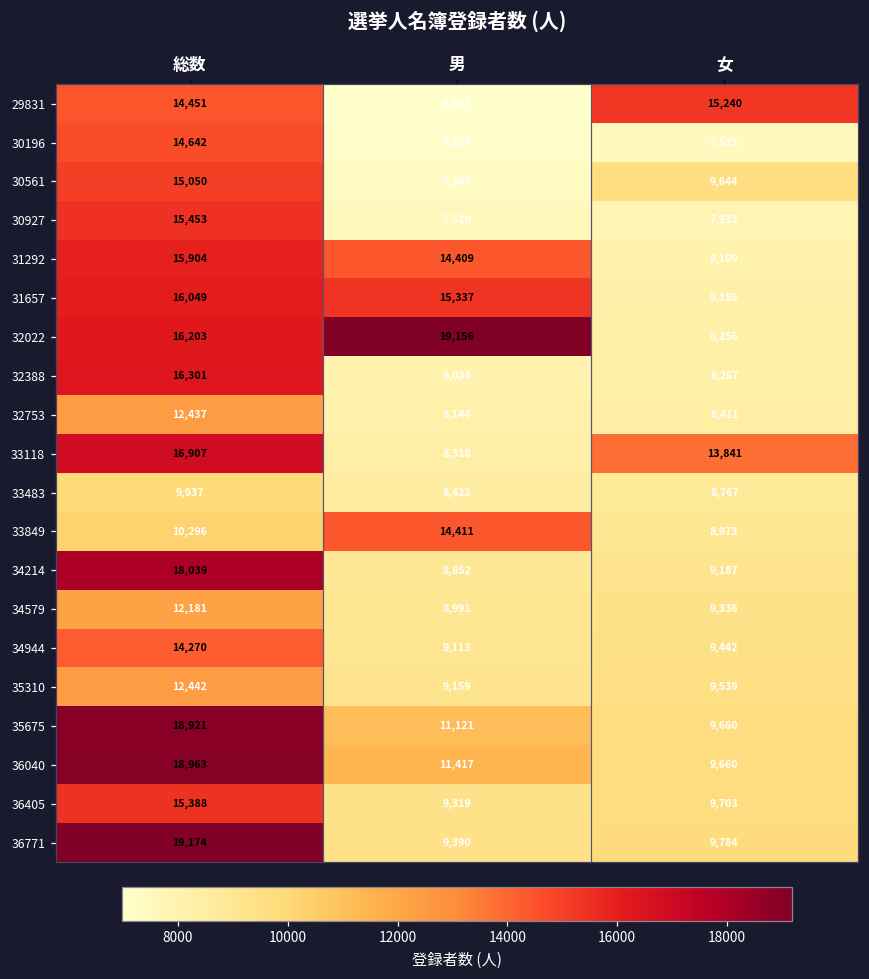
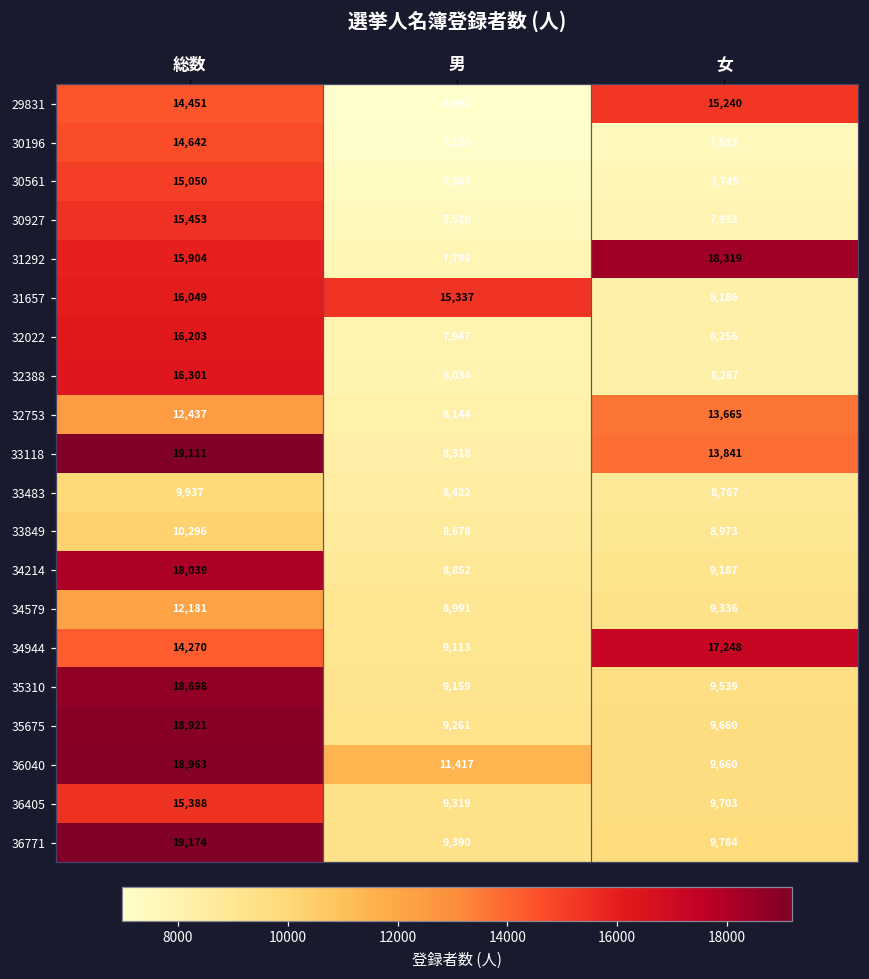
30561, 女: 9,644 -> 7,745
31292, 男: 14,409 -> 7,795
31292, 女: 8,109 -> 18,319
32022, 男: 19,156 -> 7,947
32753, 女: 8,411 -> 13,665
33118, 総数: 16,907 -> 19,111
33849, 男: 14,411 -> 8,678
34944, 女: 9,442 -> 17,248
35310, 総数: 12,442 -> 18,698
35675, 男: 11,121 -> 9,261
